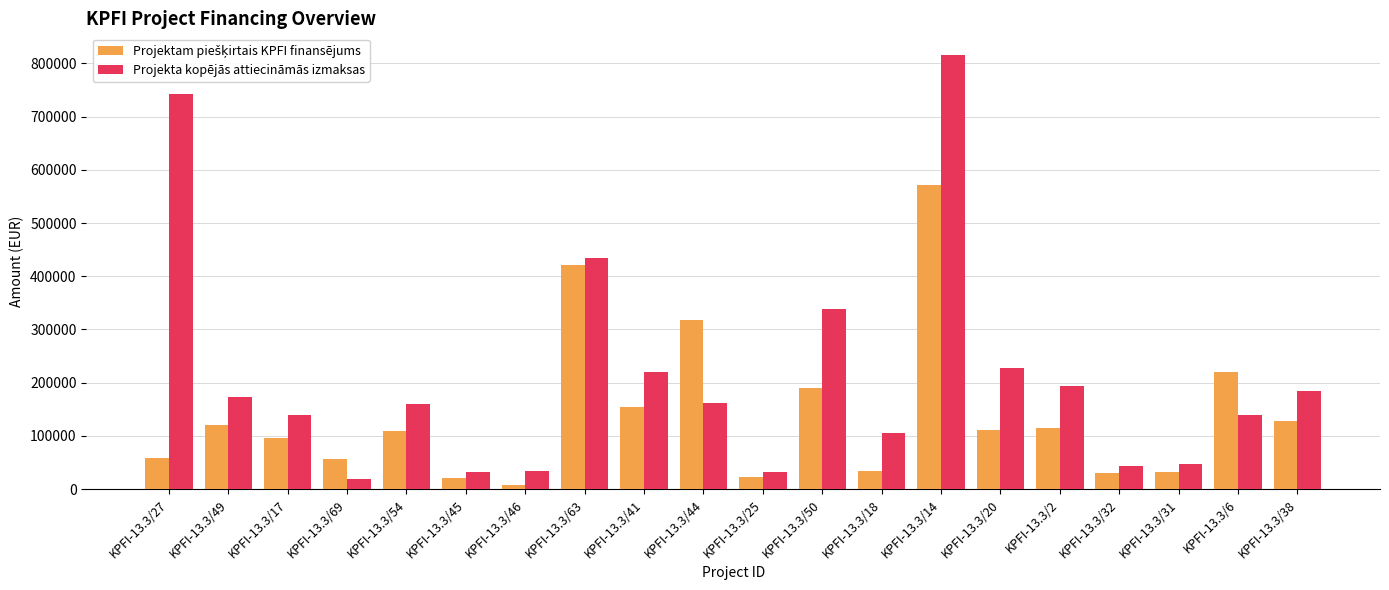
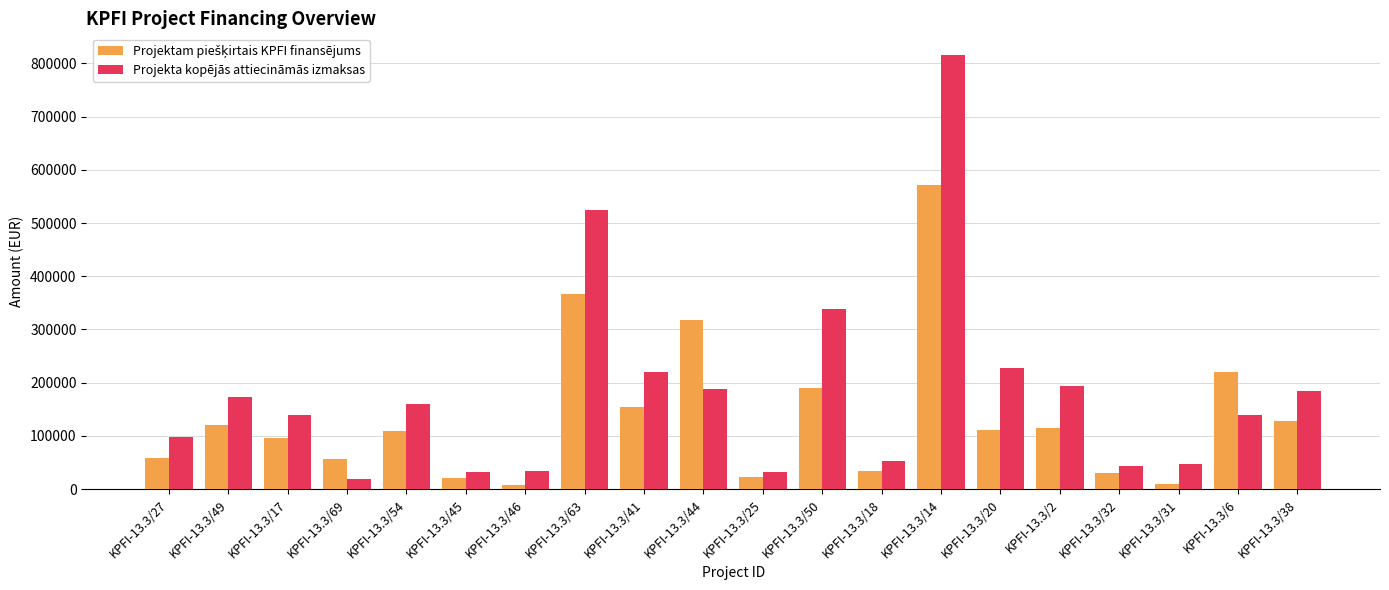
Projekta kopējās attiecināmās izmaksas, KPFI-13.3/27: 740000 -> 100000
Projektam piešķirtais KPFI finansējums, KPFI-13.3/63: 420000 -> 370000
Projekta kopējās attiecināmās izmaksas, KPFI-13.3/63: 430000 -> 520000
Projekta kopējās attiecināmās izmaksas, KPFI-13.3/44: 160000 -> 190000
Projekta kopējās attiecināmās izmaksas, KPFI-13.3/18: 110000 -> 50000
Projektam piešķirtais KPFI finansējums, KPFI-13.3/31: 30000 -> 10000
